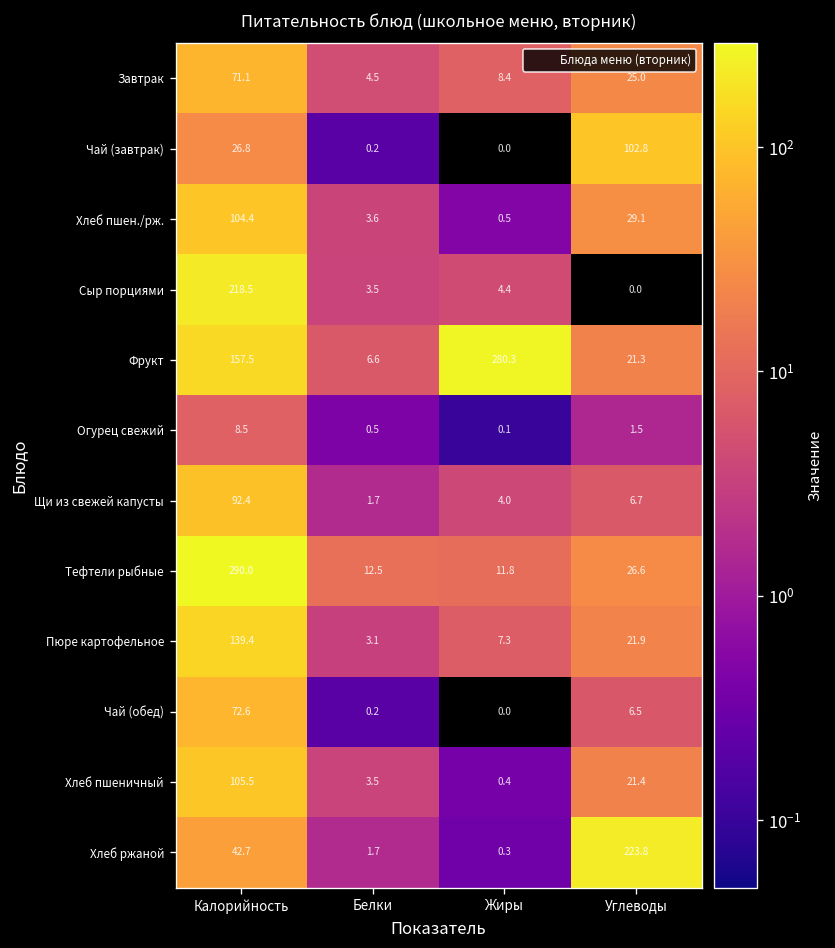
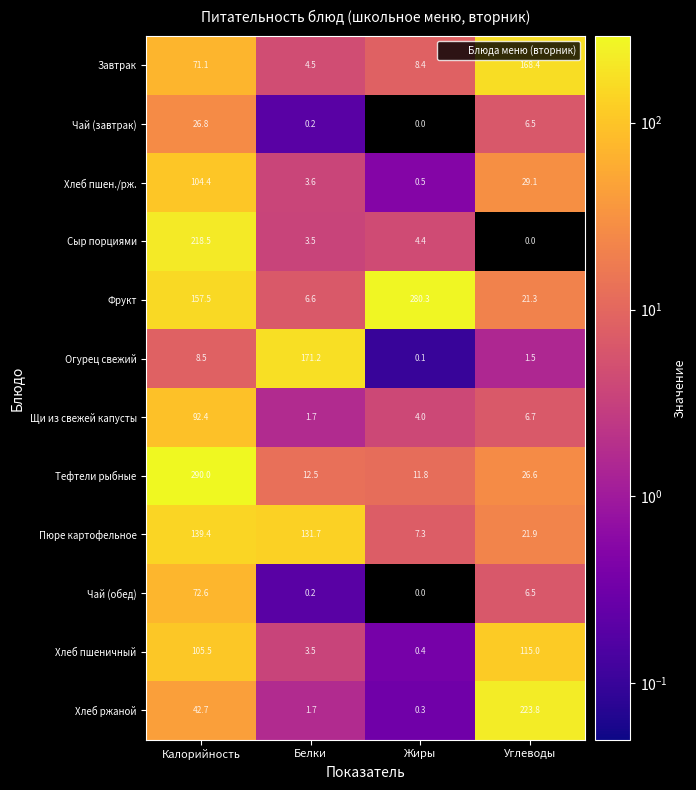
Завтрак, Углеводы: 25.0 -> 168.4
Чай (завтрак), Углеводы: 102.8 -> 6.5
Огурец свежий, Белки: 0.5 -> 171.2
Пюре картофельное, Белки: 3.1 -> 131.7
Хлеб пшеничный, Углеводы: 21.4 -> 115.0
